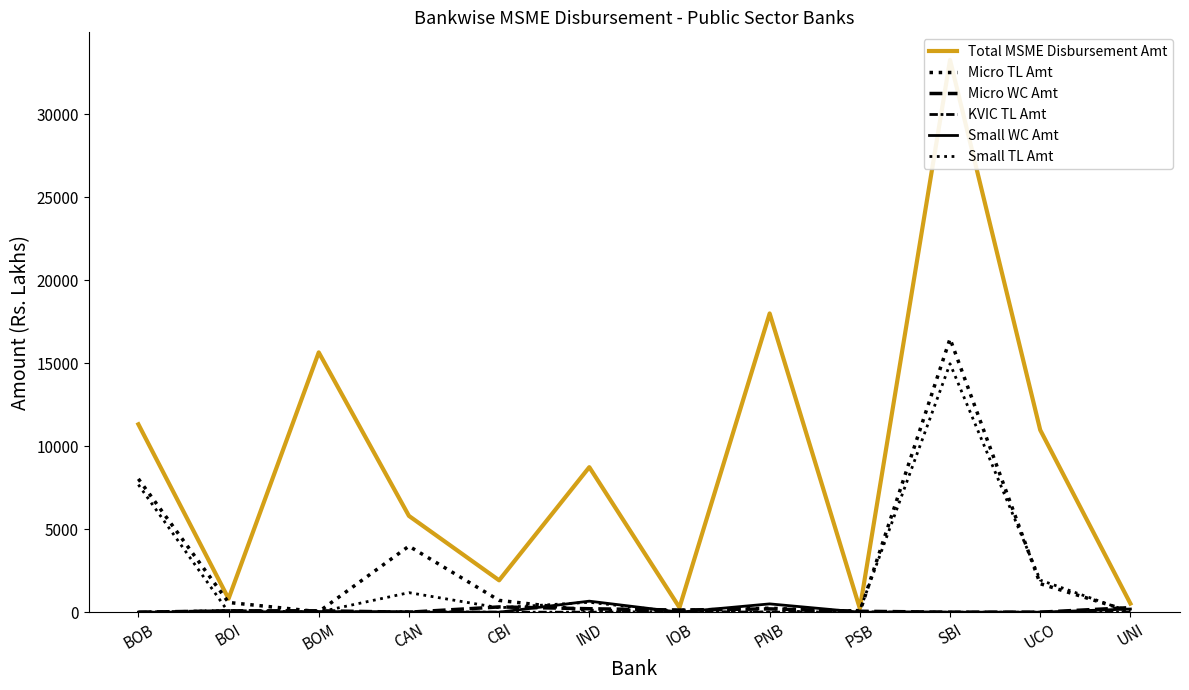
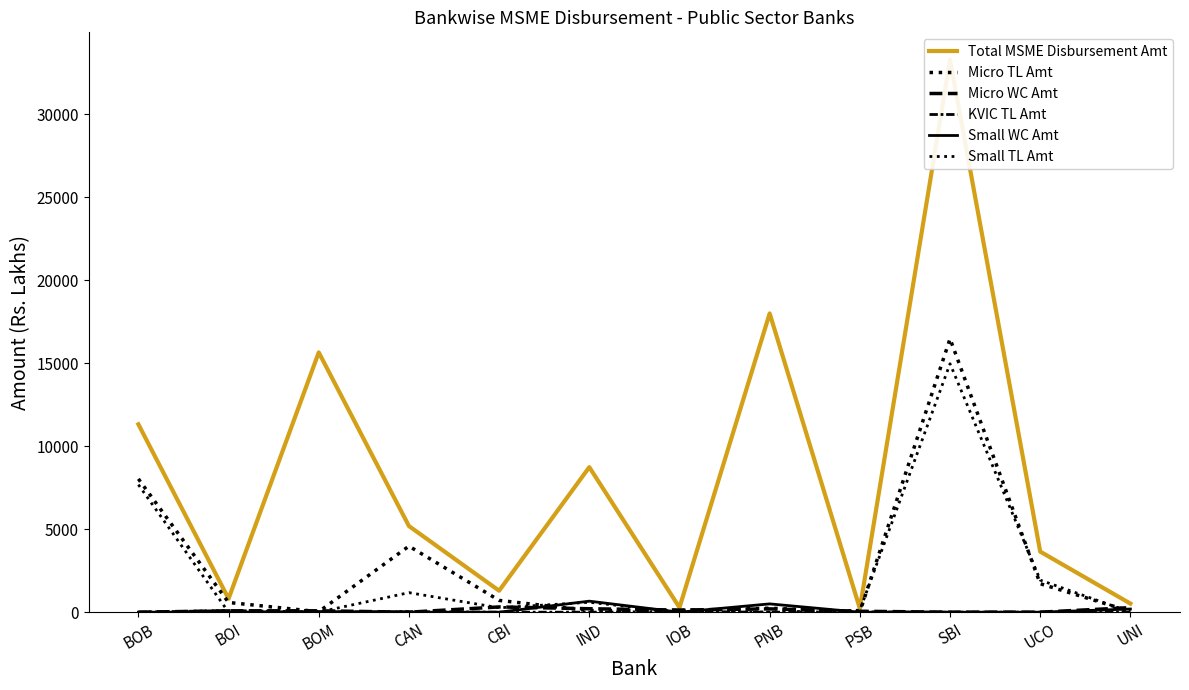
Total MSME Disbursement Amt, CAN: 5800 -> 5200
Total MSME Disbursement Amt, CBI: 1900 -> 1300
Total MSME Disbursement Amt, UCO: 11000 -> 3600
